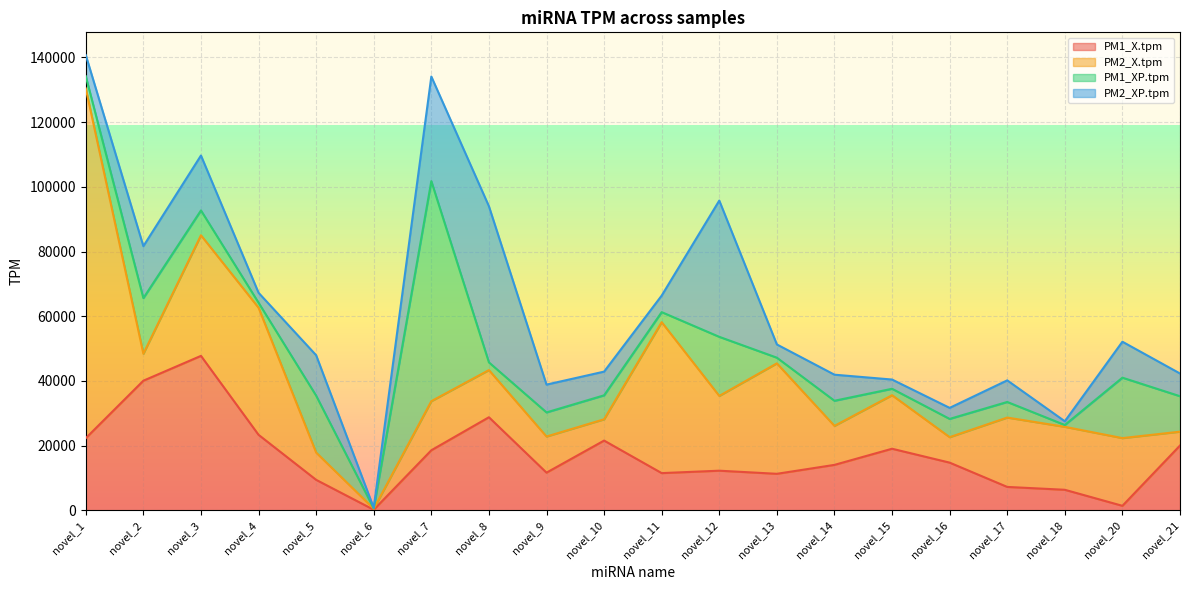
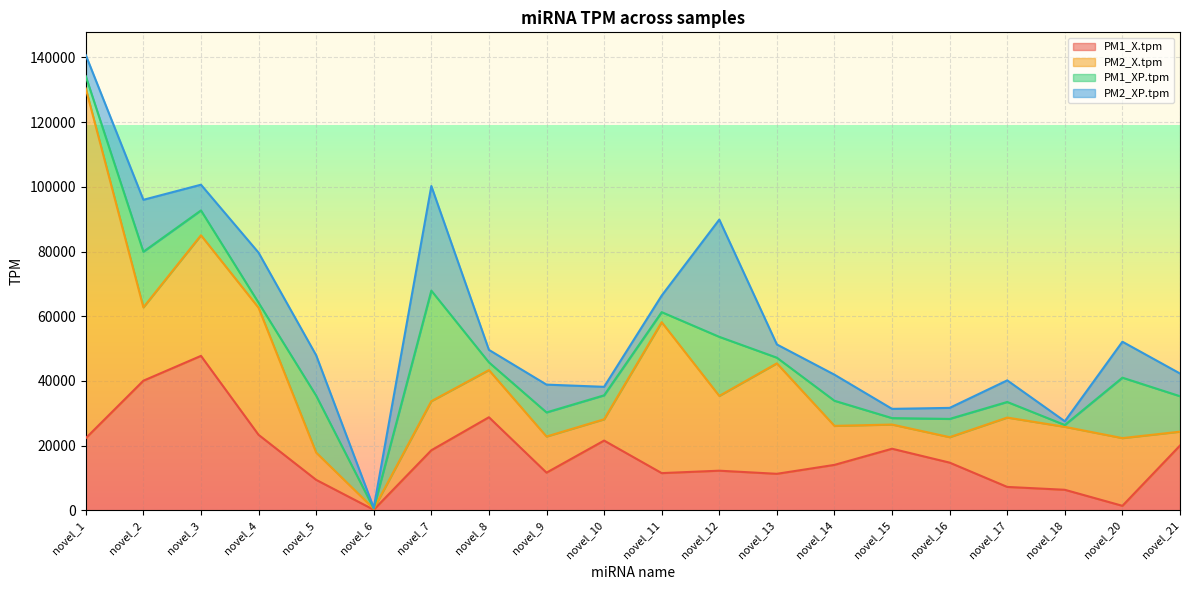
PM2_X.tpm, novel_2: 8000 -> 23000
PM2_XP.tpm, novel_3: 17000 -> 8000
PM2_XP.tpm, novel_4: 3000 -> 15000
PM1_XP.tpm, novel_7: 68000 -> 34000
PM2_XP.tpm, novel_8: 48000 -> 4000
PM2_XP.tpm, novel_10: 7000 -> 3000
PM2_XP.tpm, novel_12: 42000 -> 36000
PM2_X.tpm, novel_15: 17000 -> 7000
